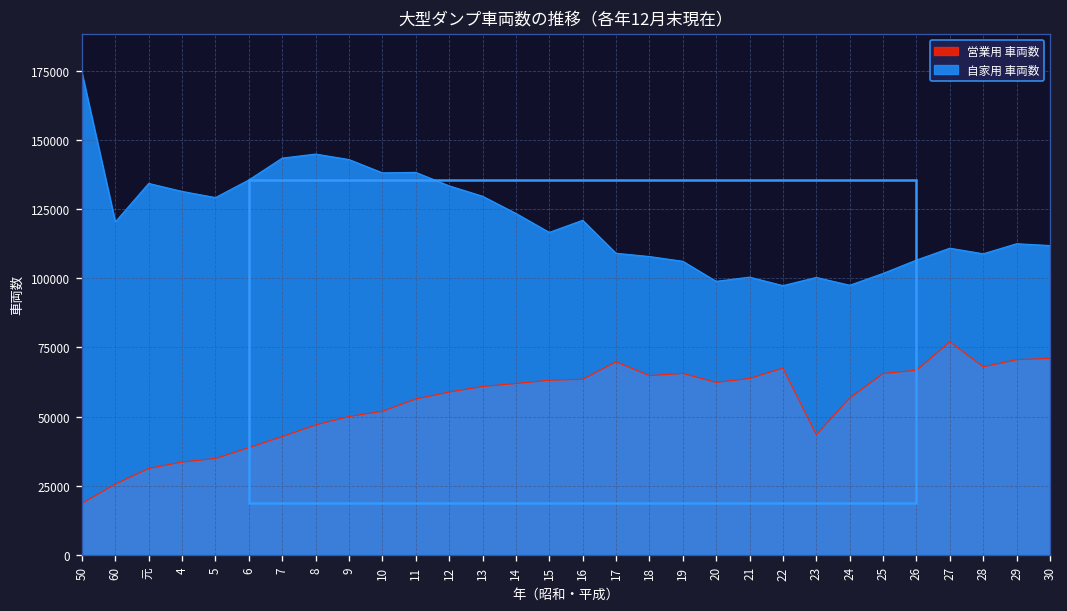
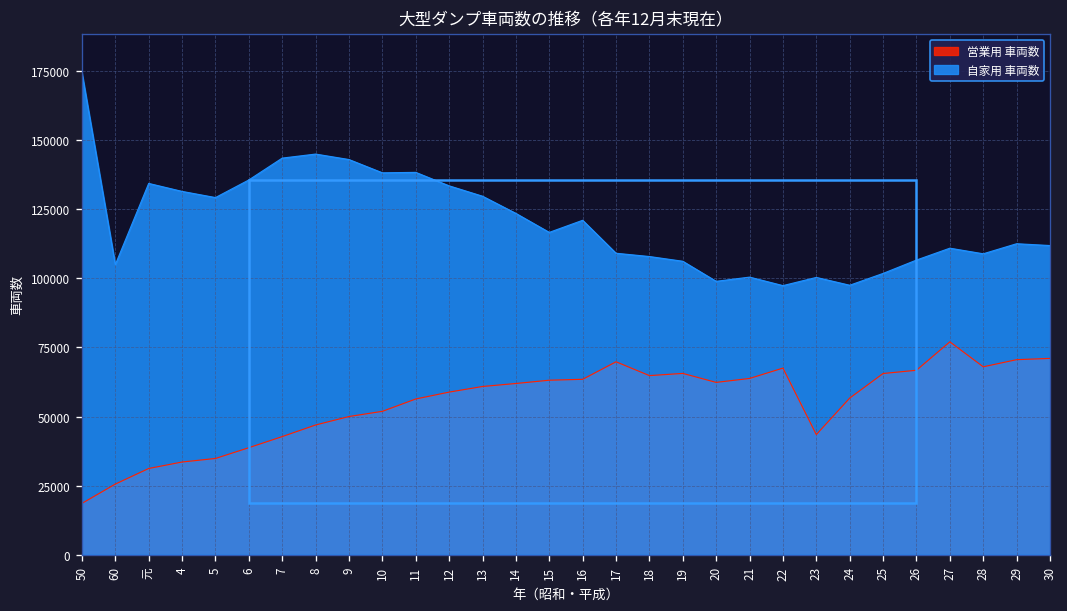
自家用 車両数, 60: 120000 -> 105000
